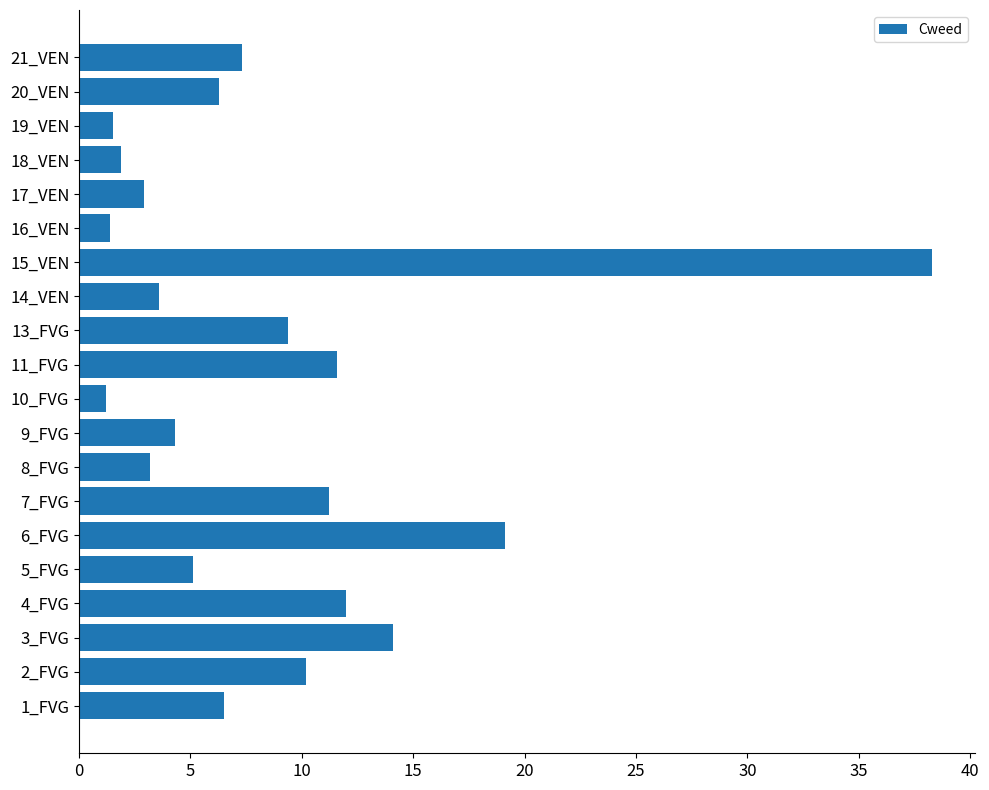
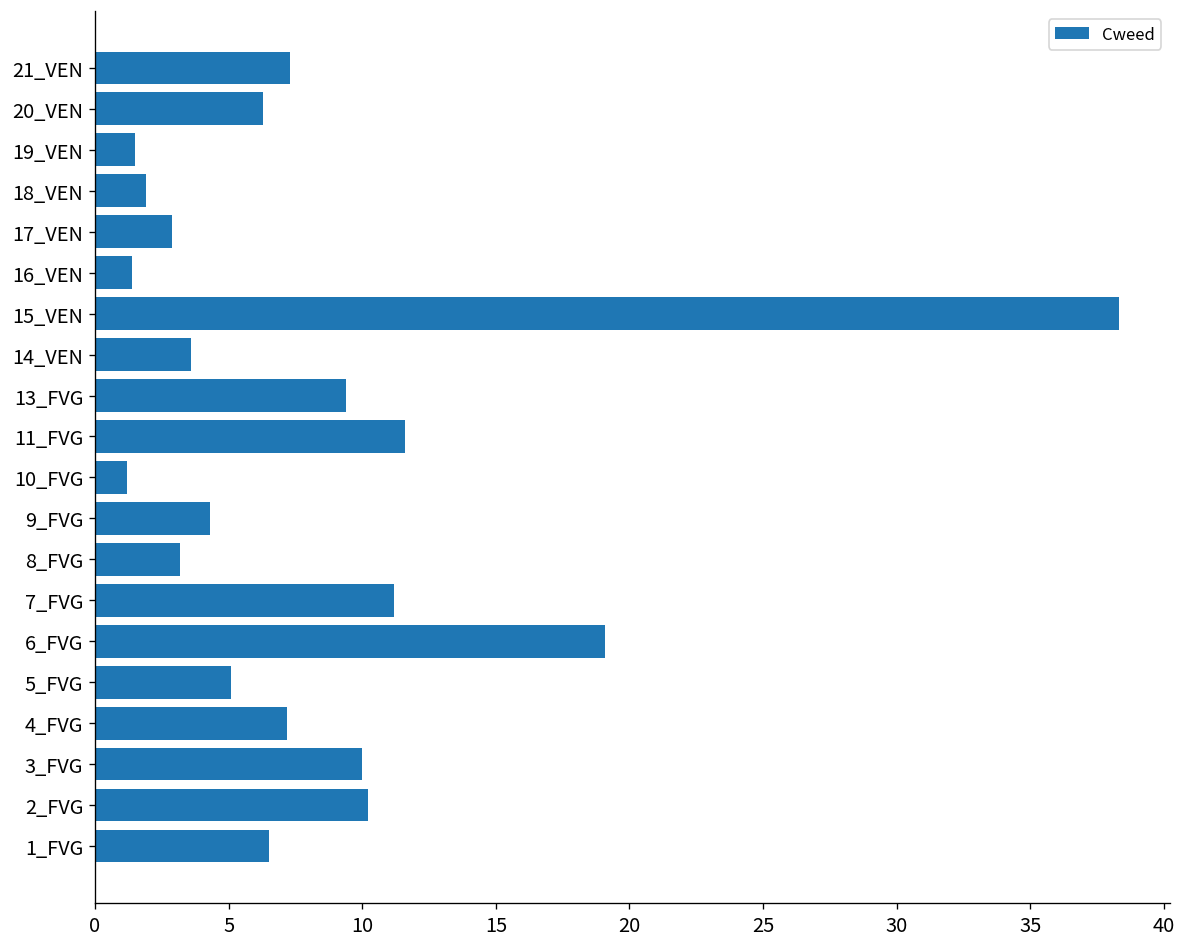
4_FVG: 12.0 -> 7.2
3_FVG: 14.1 -> 10.0
